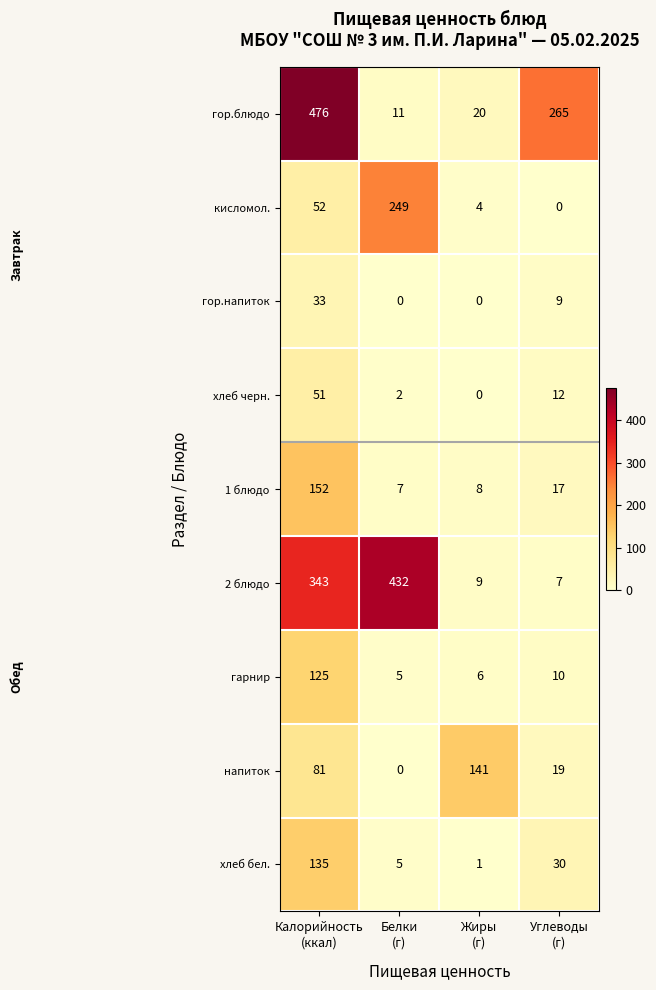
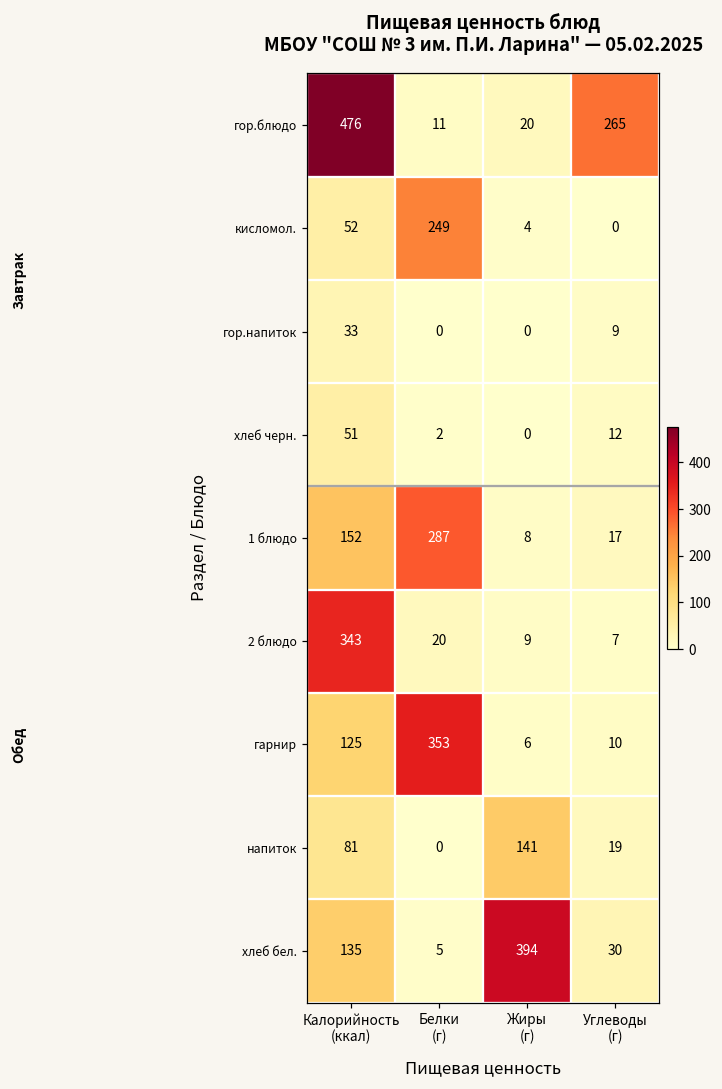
1 блюдо, Белки (г): 7 -> 287
2 блюдо, Белки (г): 432 -> 20
гарнир, Белки (г): 5 -> 353
хлеб бел., Жиры (г): 1 -> 394
